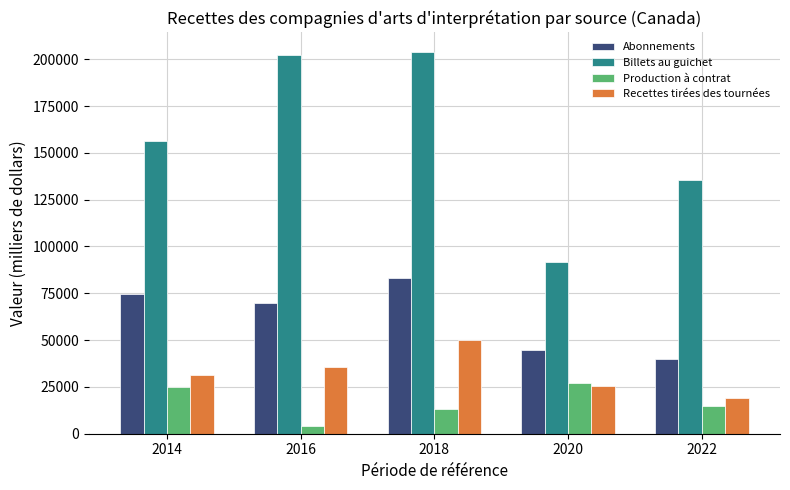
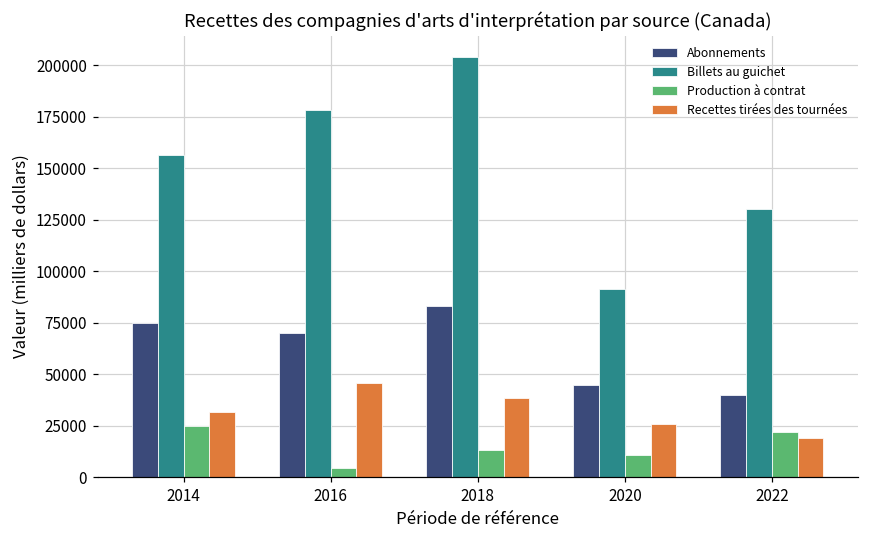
Billets au guichet, 2016: 202000 -> 178000
Recettes tirées des tournées, 2016: 36000 -> 46000
Recettes tirées des tournées, 2018: 50000 -> 38000
Production à contrat, 2020: 27000 -> 11000
Billets au guichet, 2022: 135000 -> 130000
Production à contrat, 2022: 15000 -> 22000
